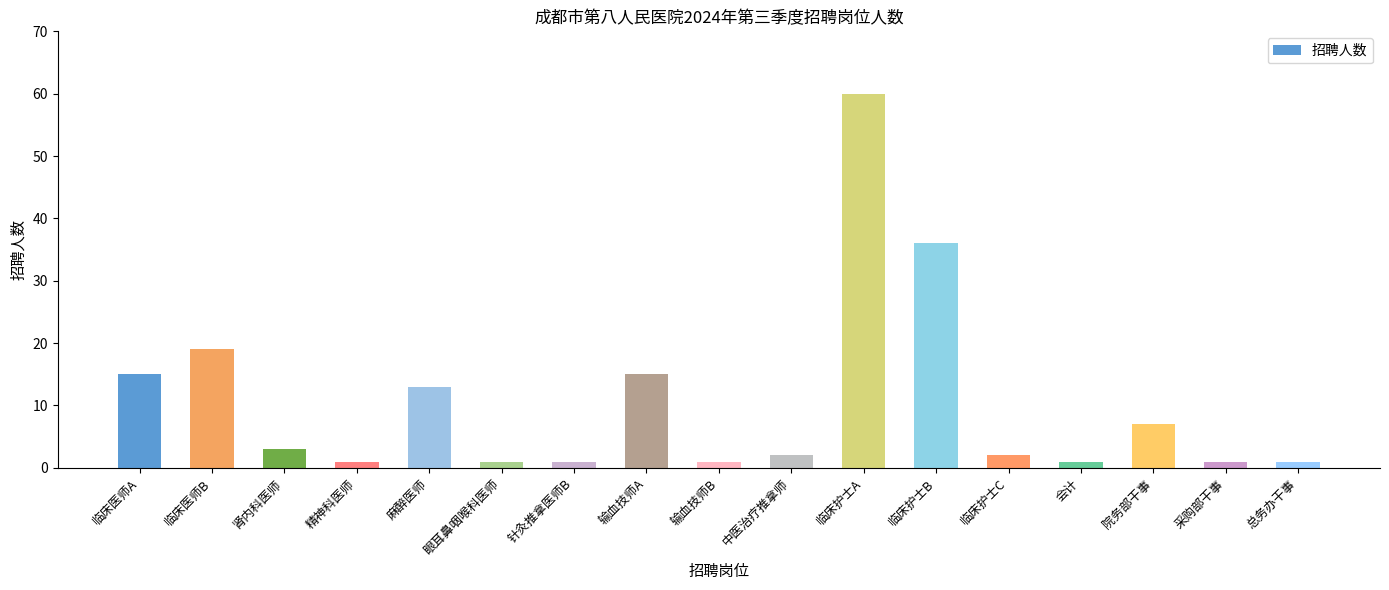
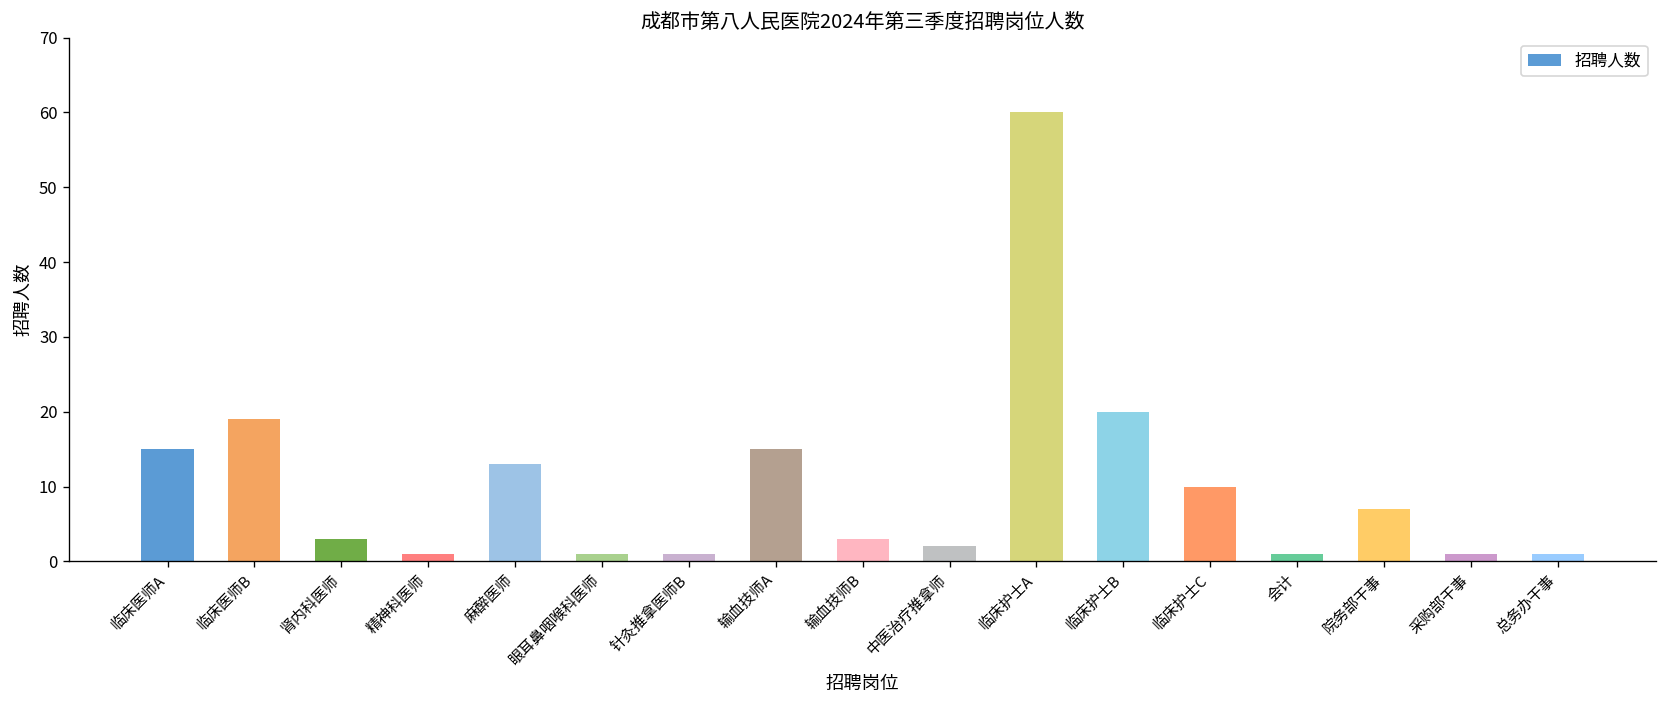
输血技师B: 1 -> 3
临床护士B: 36 -> 20
临床护士C: 2 -> 10
